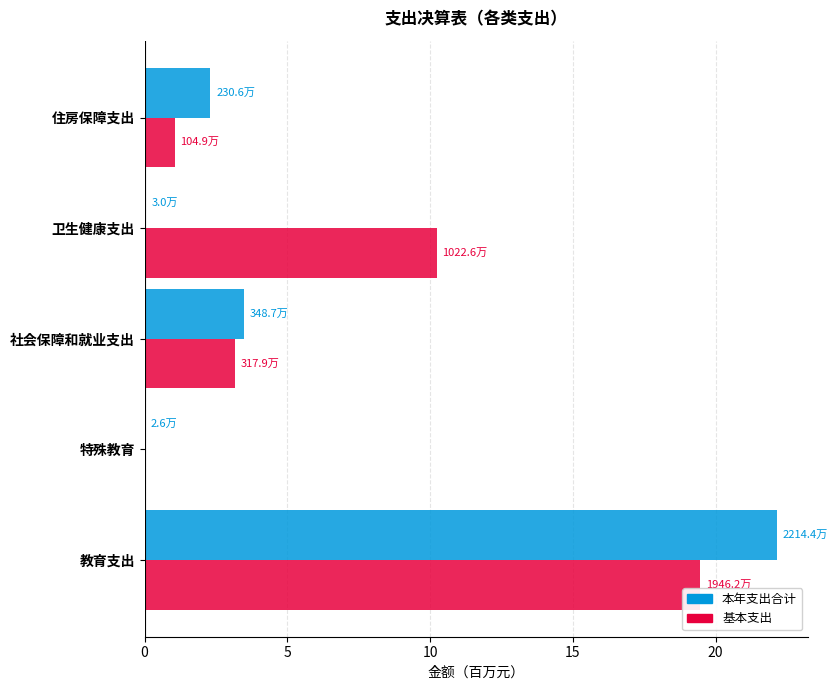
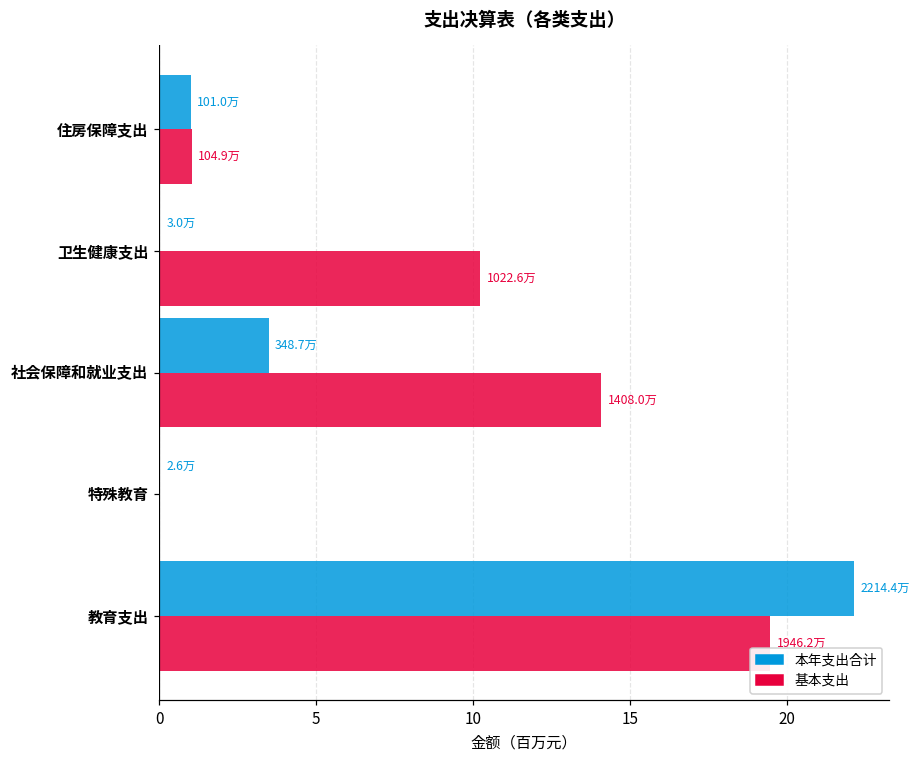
本年支出合计, 住房保障支出: 230.6万 -> 101.0万
基本支出, 社会保障和就业支出: 317.9万 -> 1408.0万
